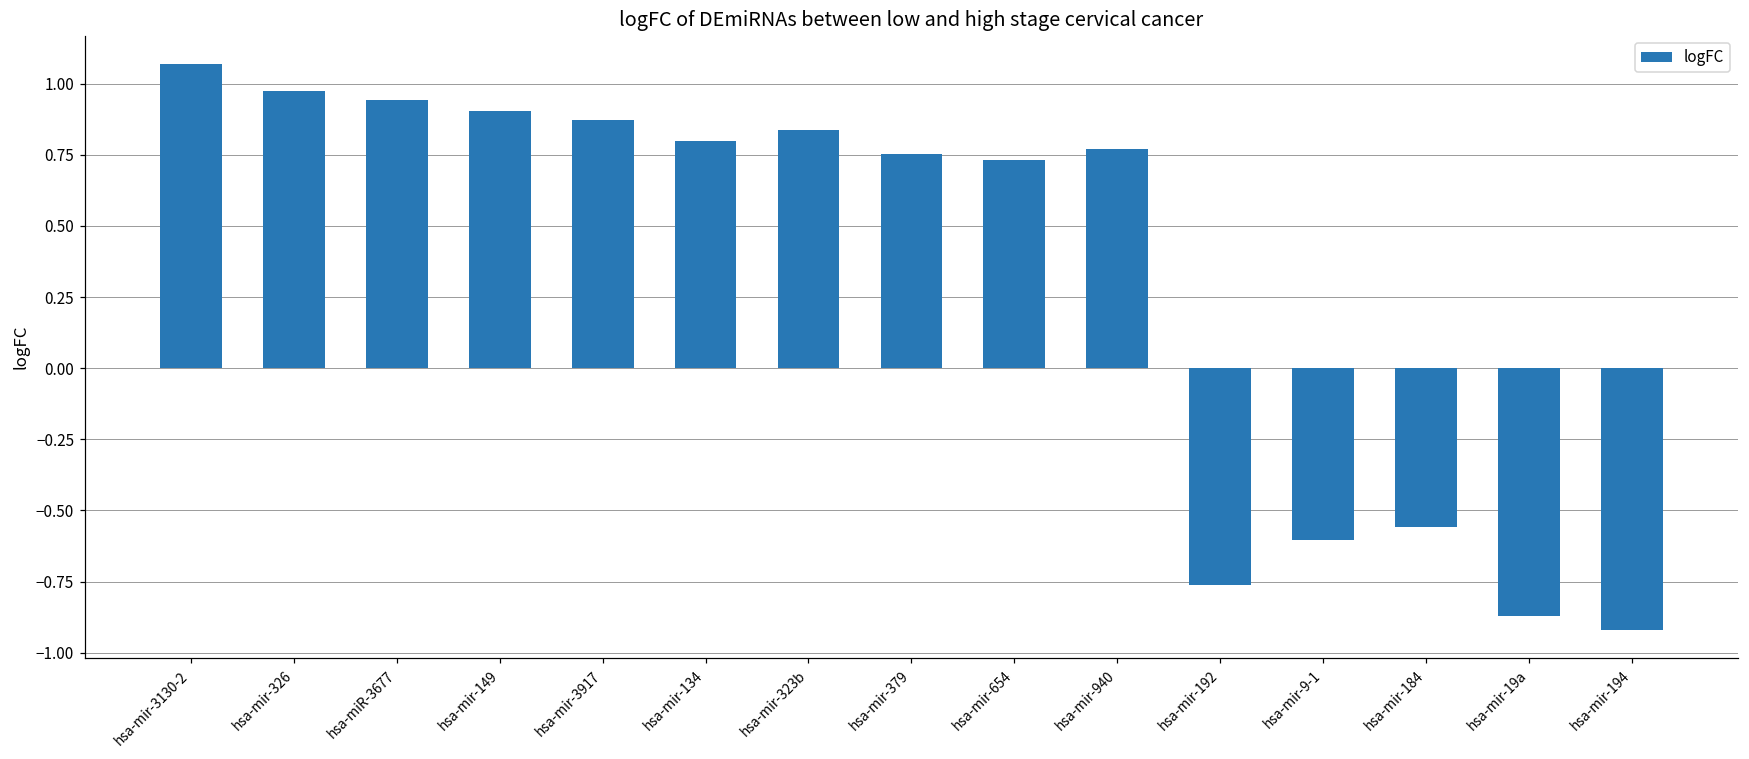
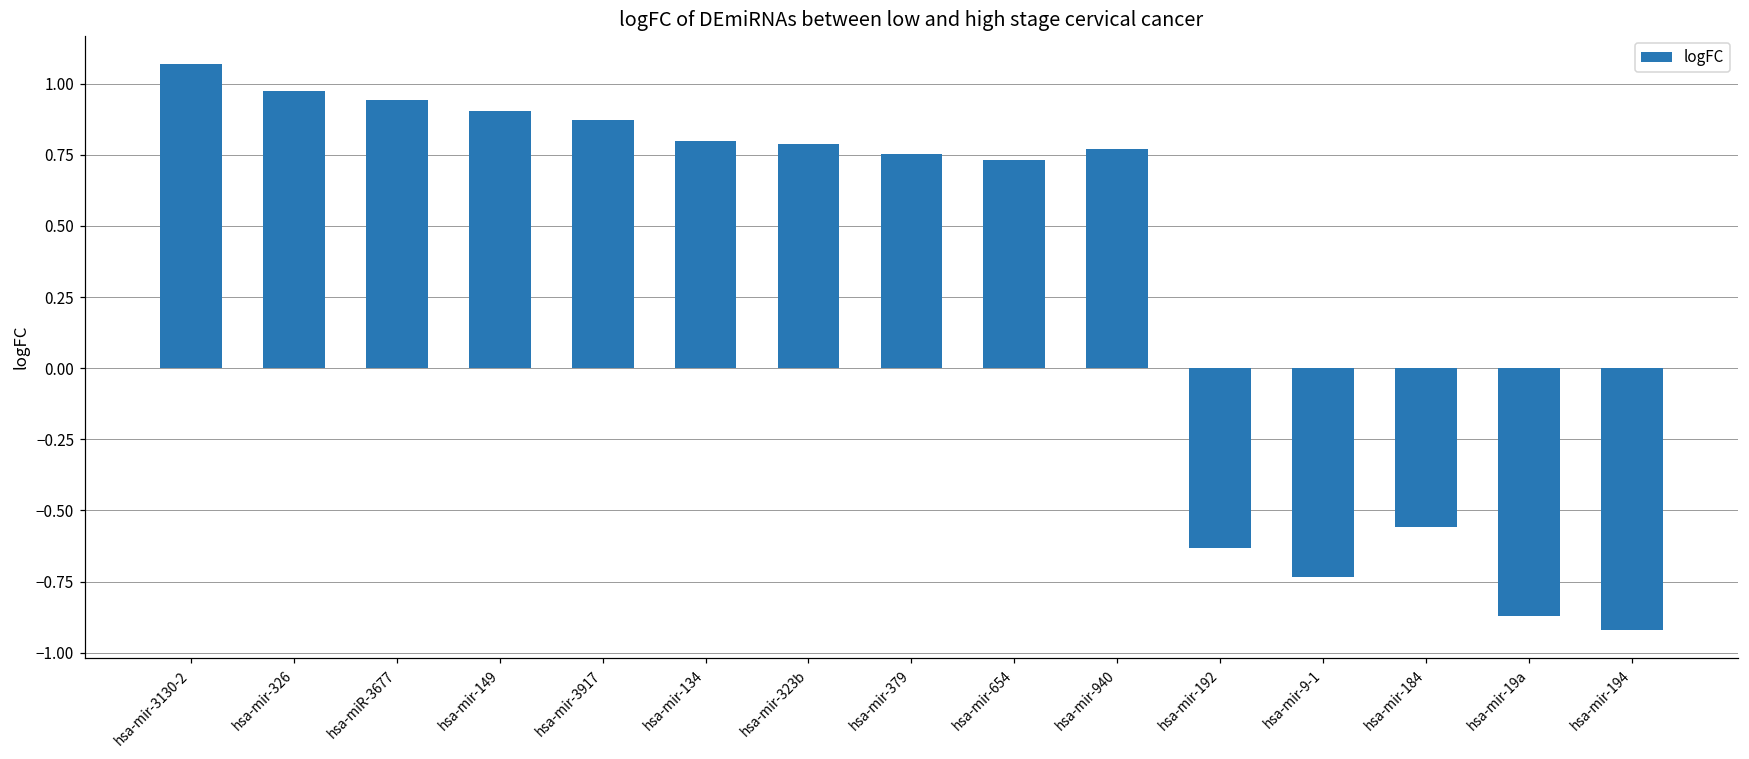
hsa-mir-323b: 0.84 -> 0.79
hsa-mir-192: -0.76 -> -0.63
hsa-mir-9-1: -0.61 -> -0.74
